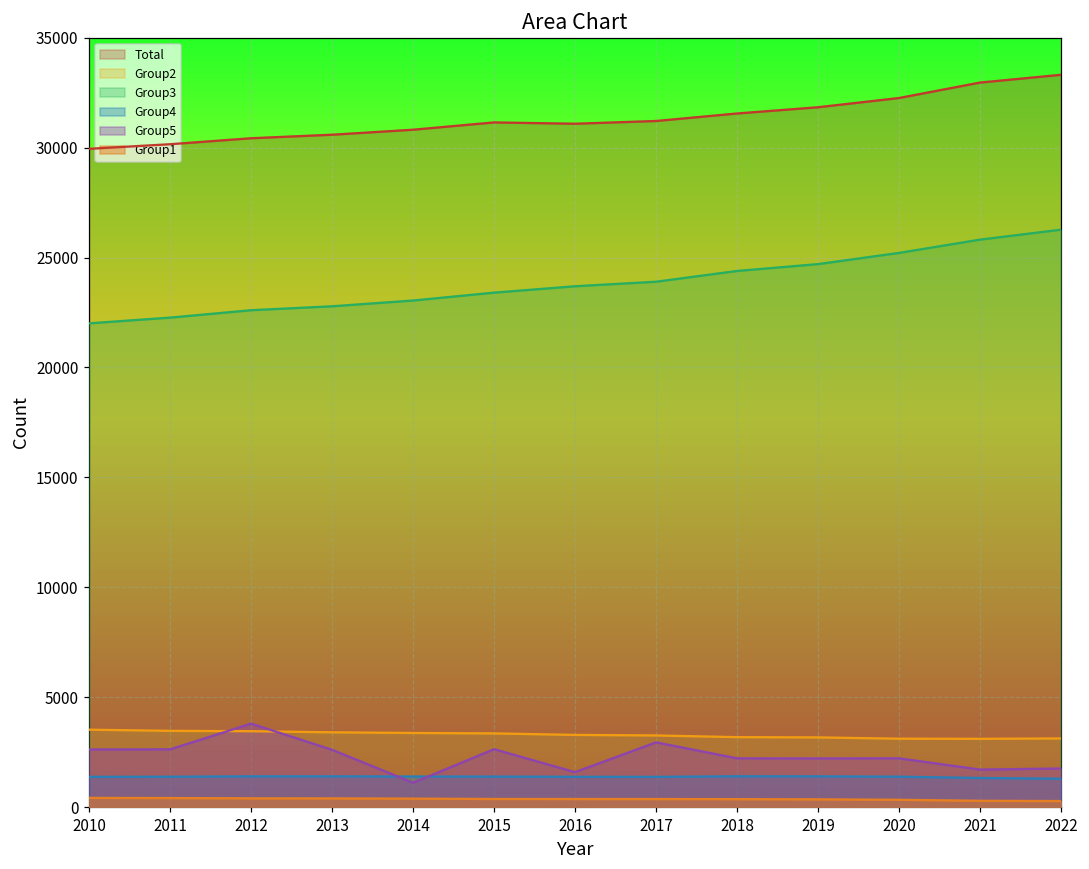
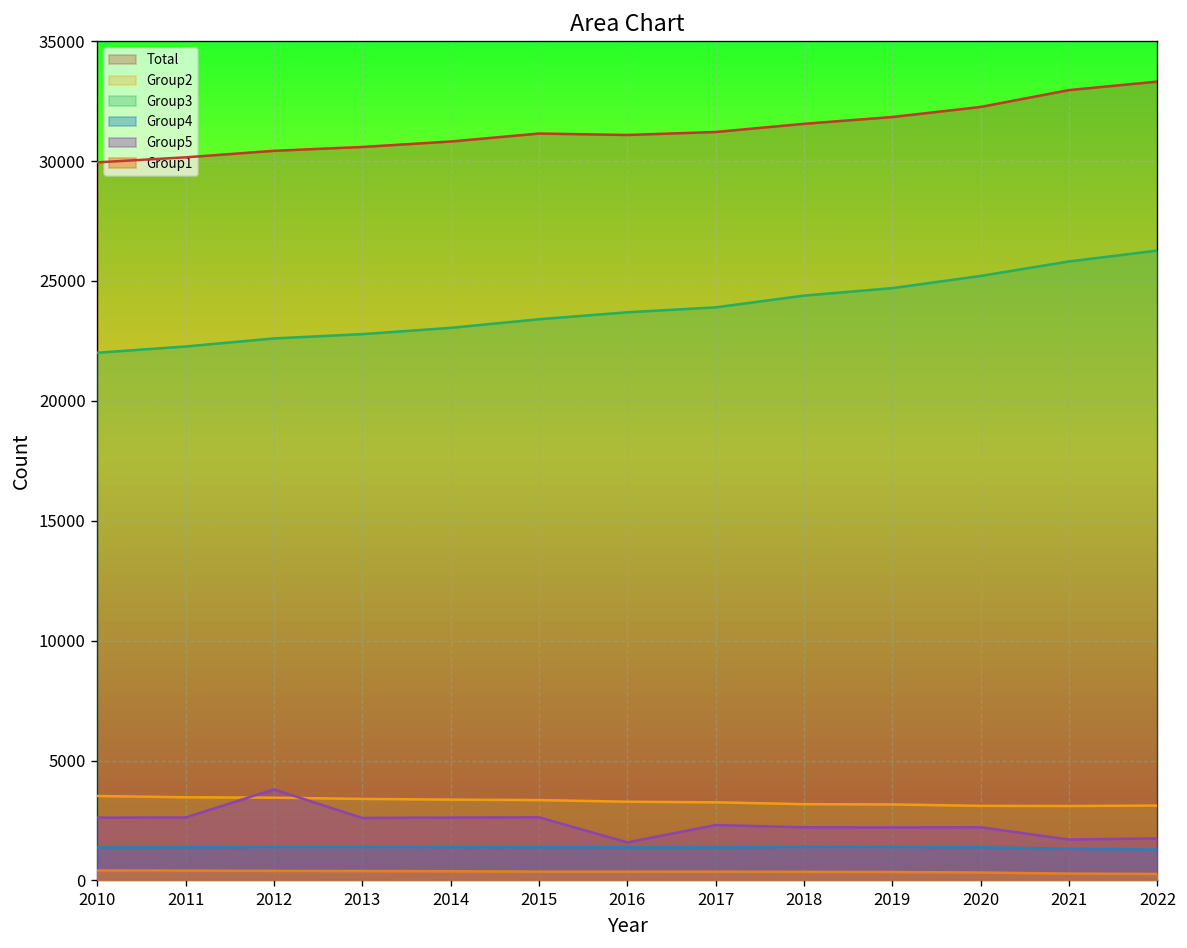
Group5, 2014: 1100 -> 2600
Group5, 2017: 2900 -> 2300
